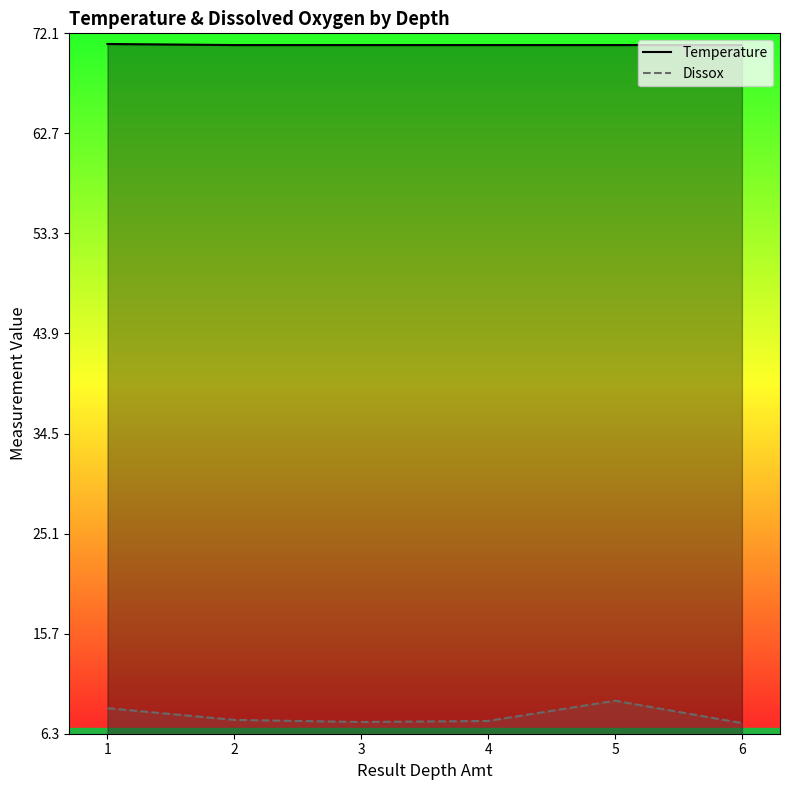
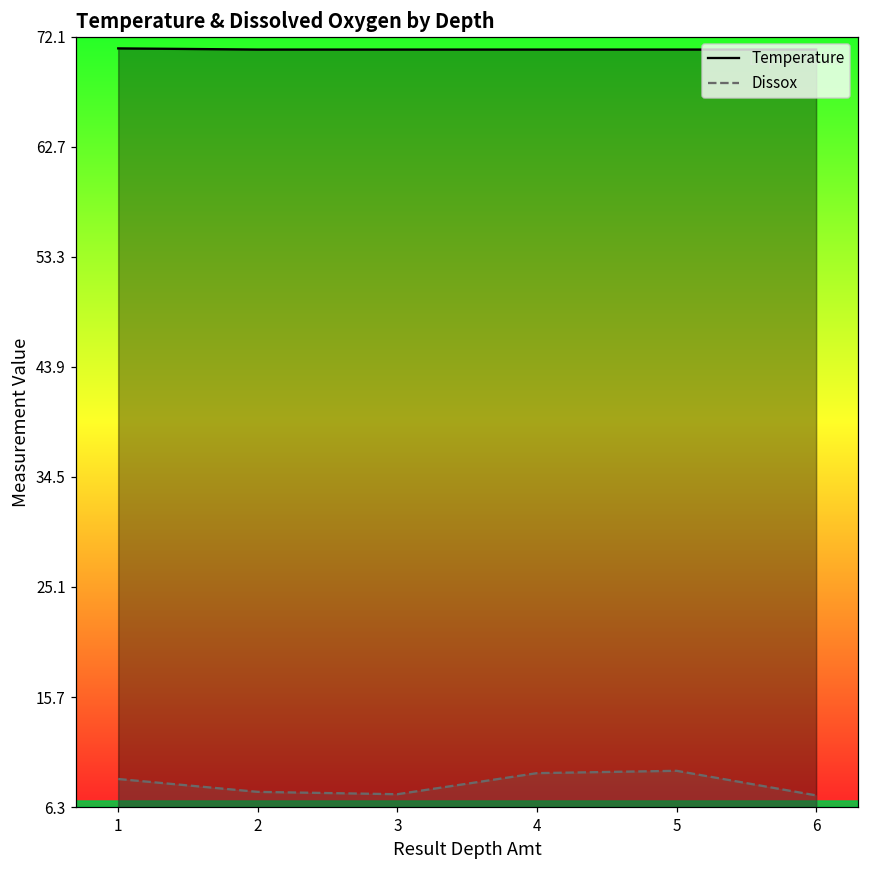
Dissox, 4: 7.5 -> 9.2
